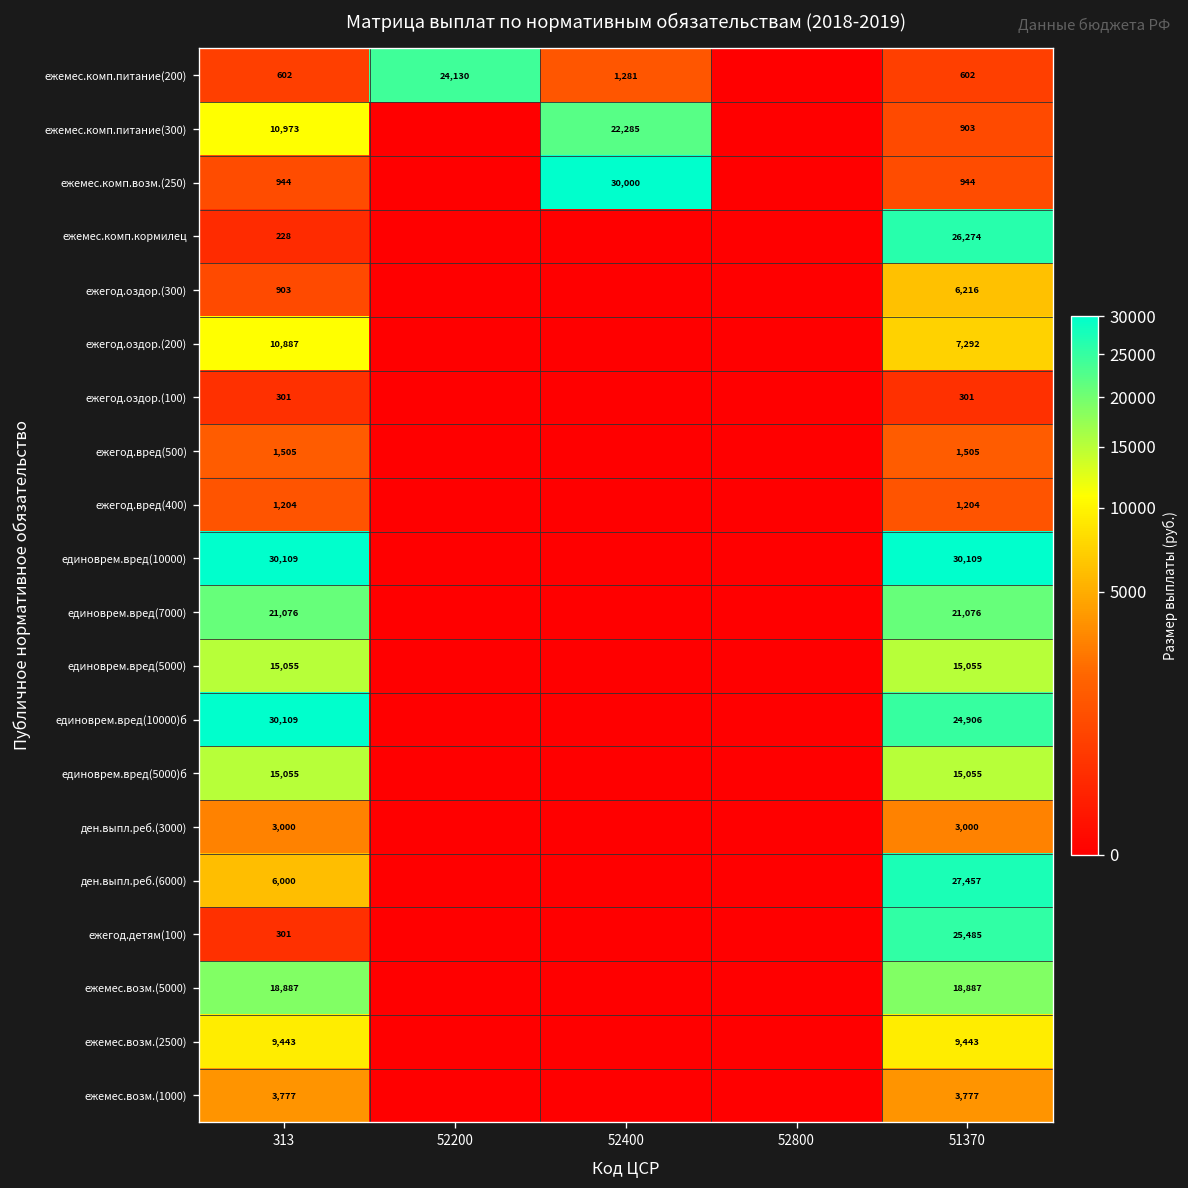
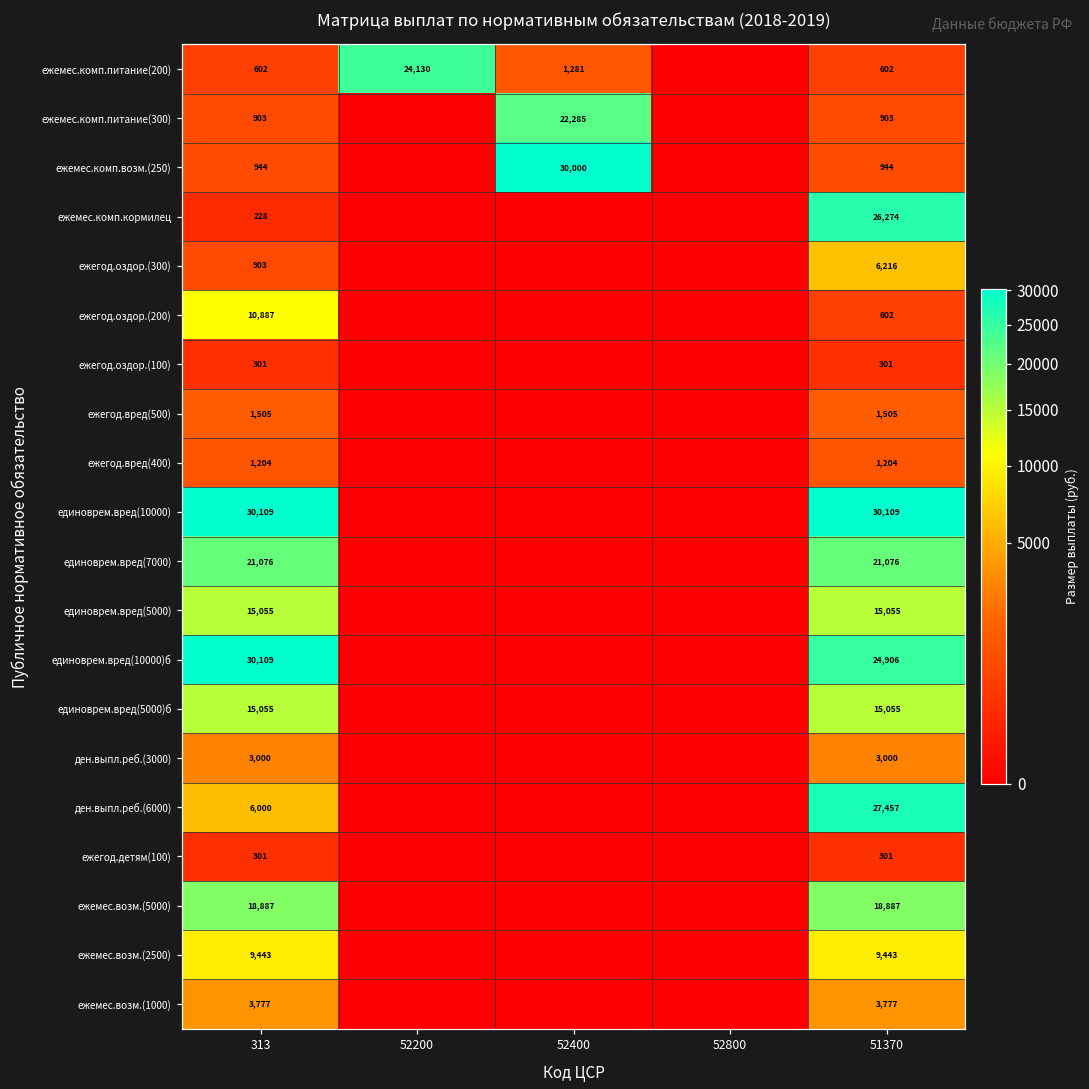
ежемес.комп.питание(300), 313: 10,973 -> 903
ежегод.оздор.(200), 51370: 7,292 -> 602
ежегод.детям(100), 51370: 25,485 -> 301
